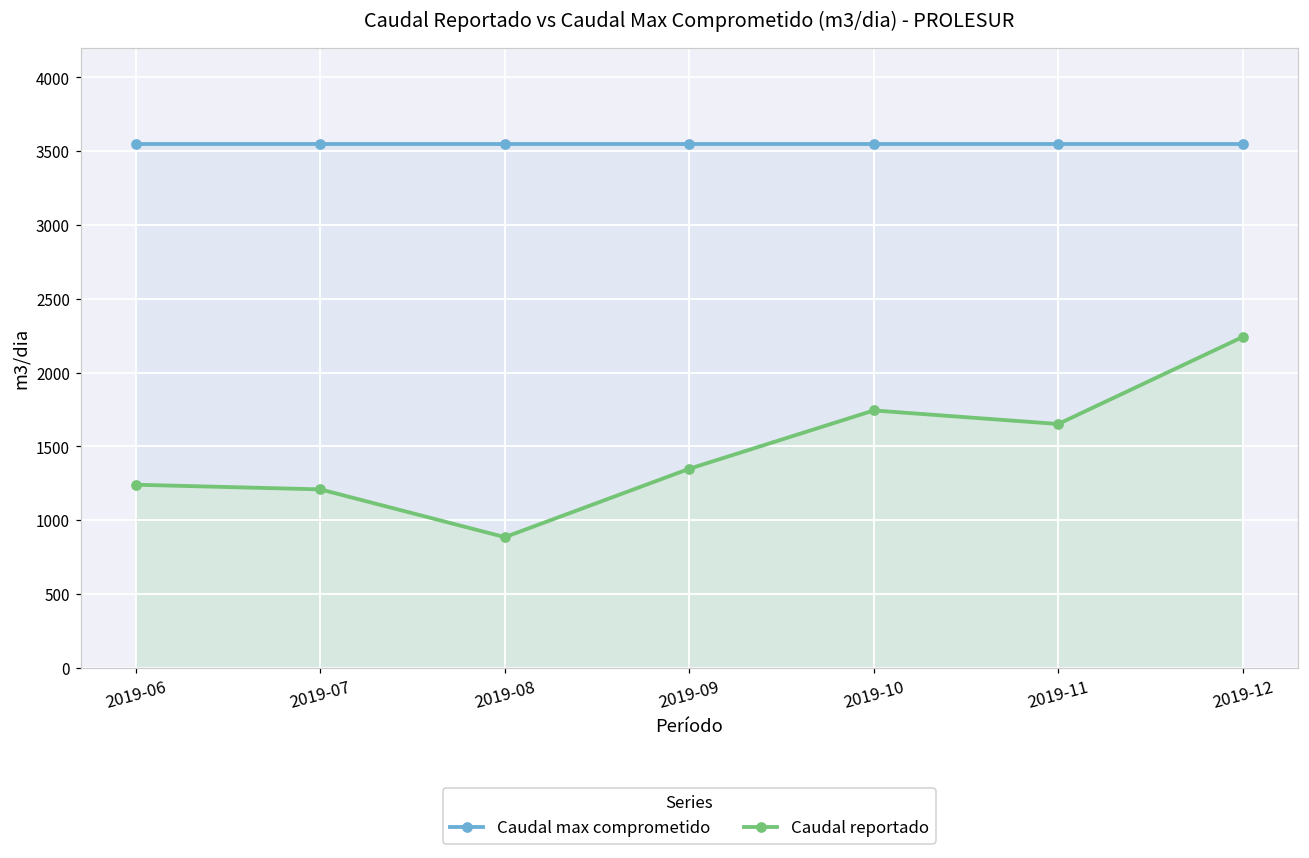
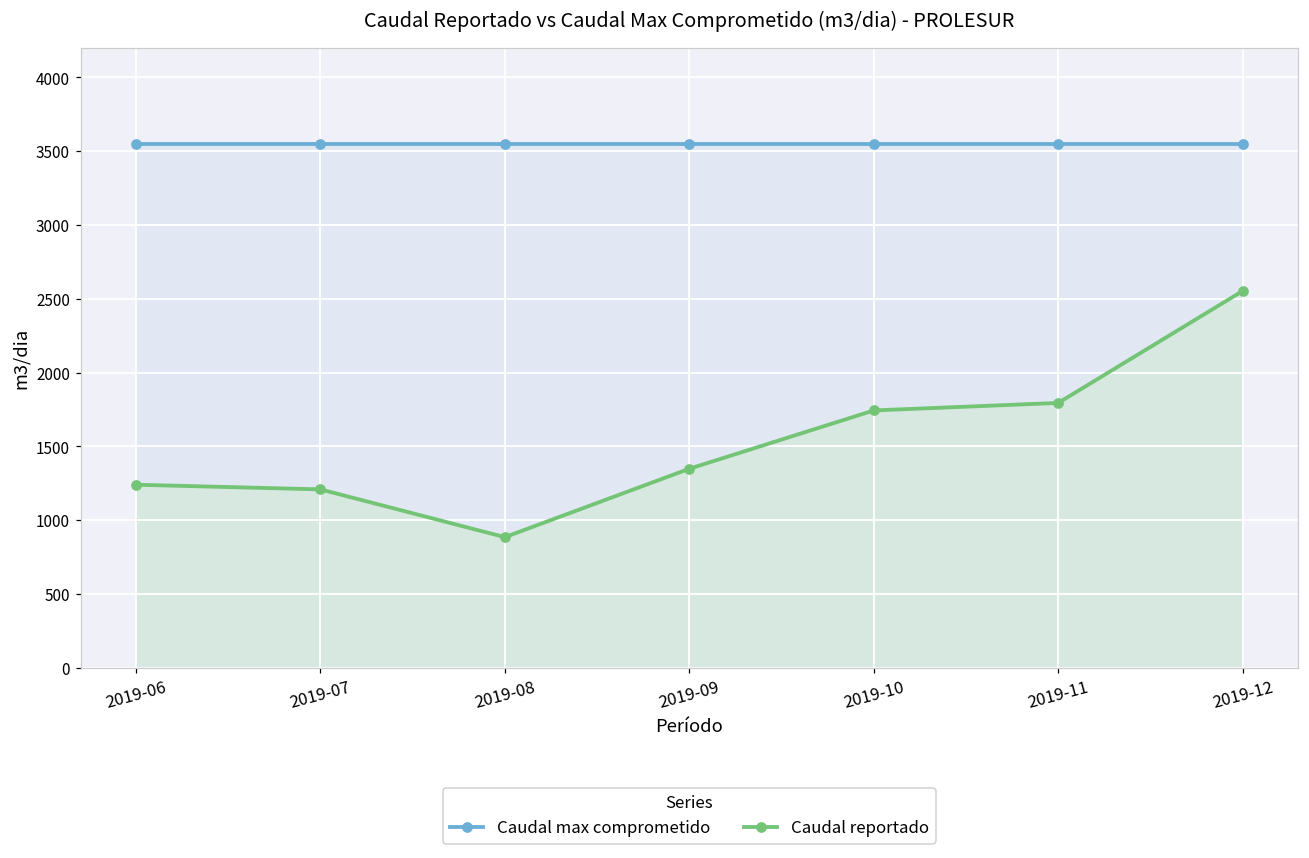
Caudal reportado, 2019-11: 1650 -> 1790
Caudal reportado, 2019-12: 2240 -> 2550
